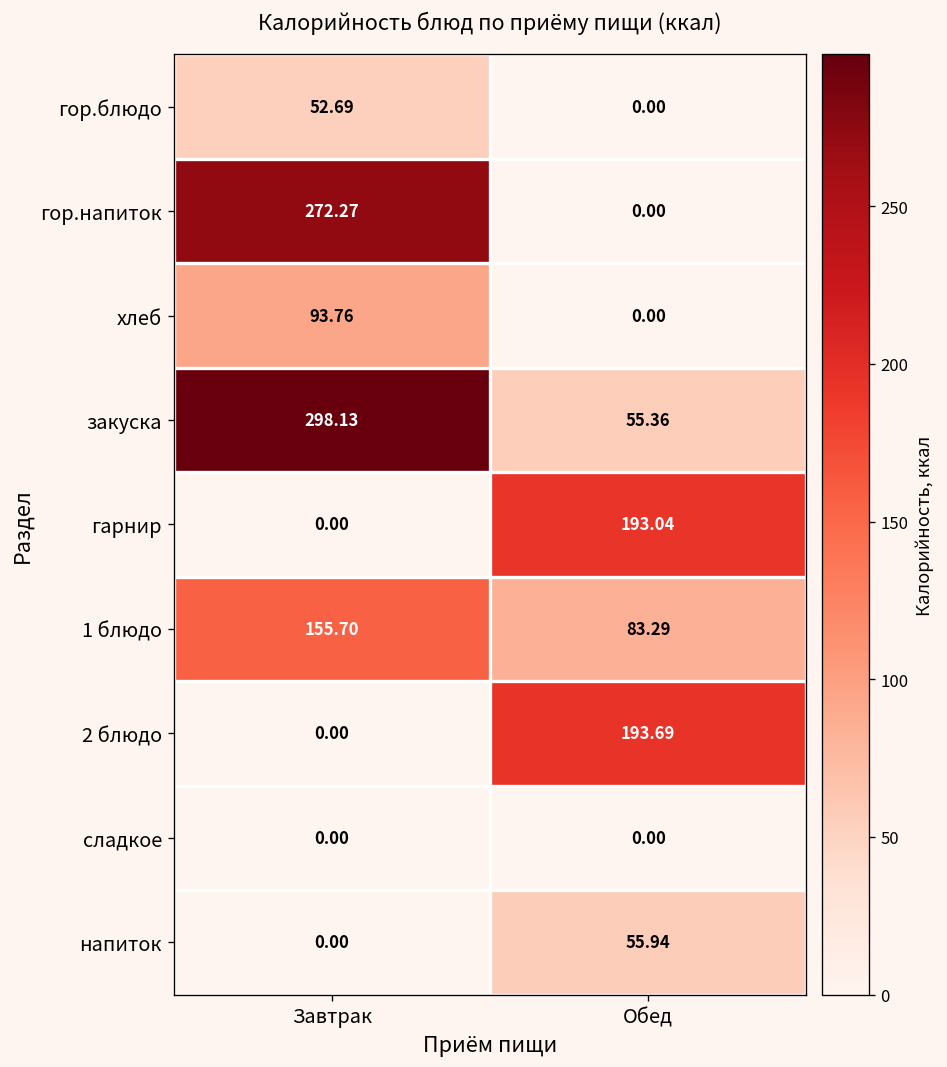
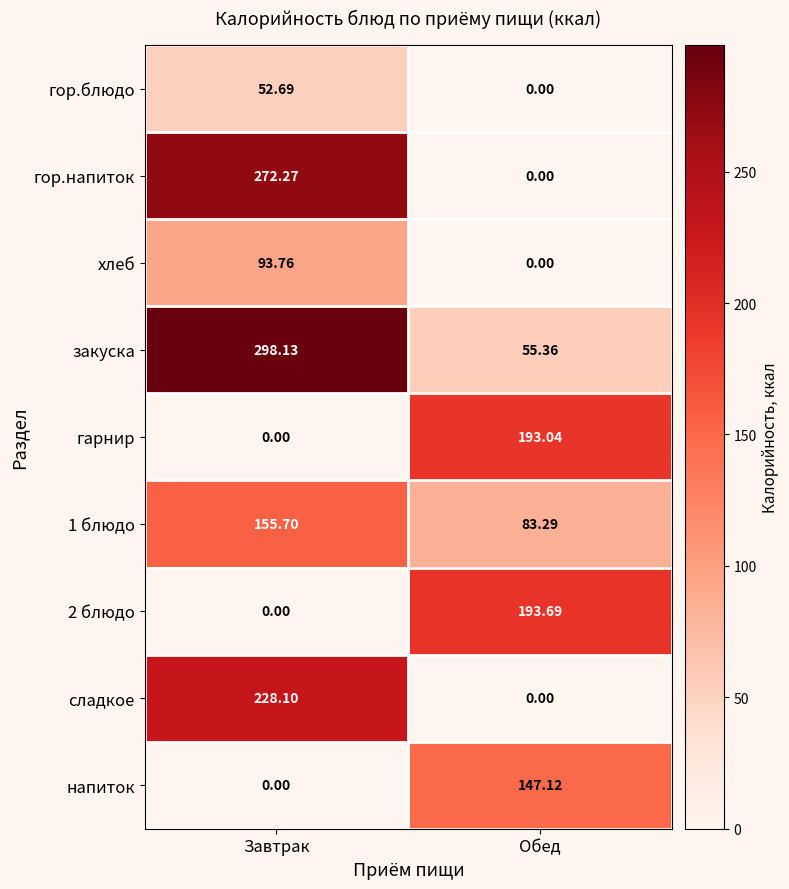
сладкое, Завтрак: 0.00 -> 228.10
напиток, Обед: 55.94 -> 147.12
